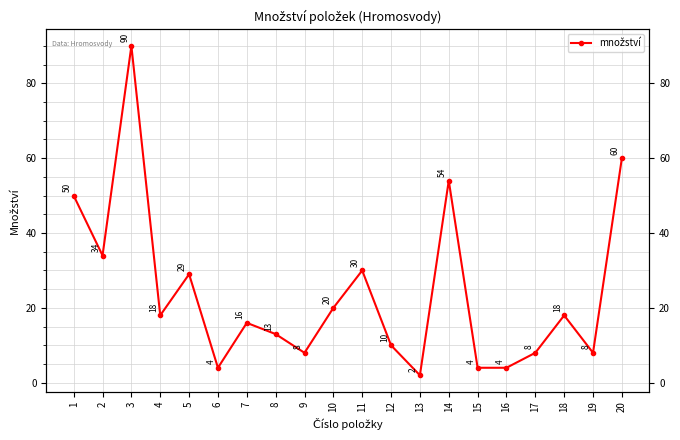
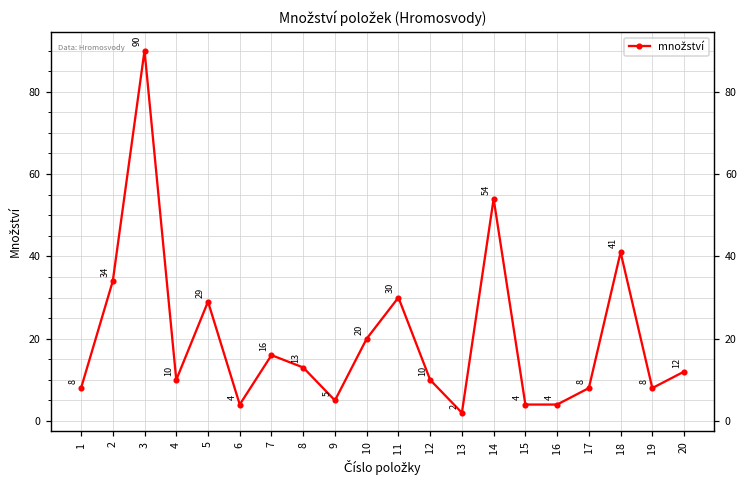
1: 50 -> 8
4: 18 -> 10
9: 8 -> 5
18: 18 -> 41
20: 60 -> 12
